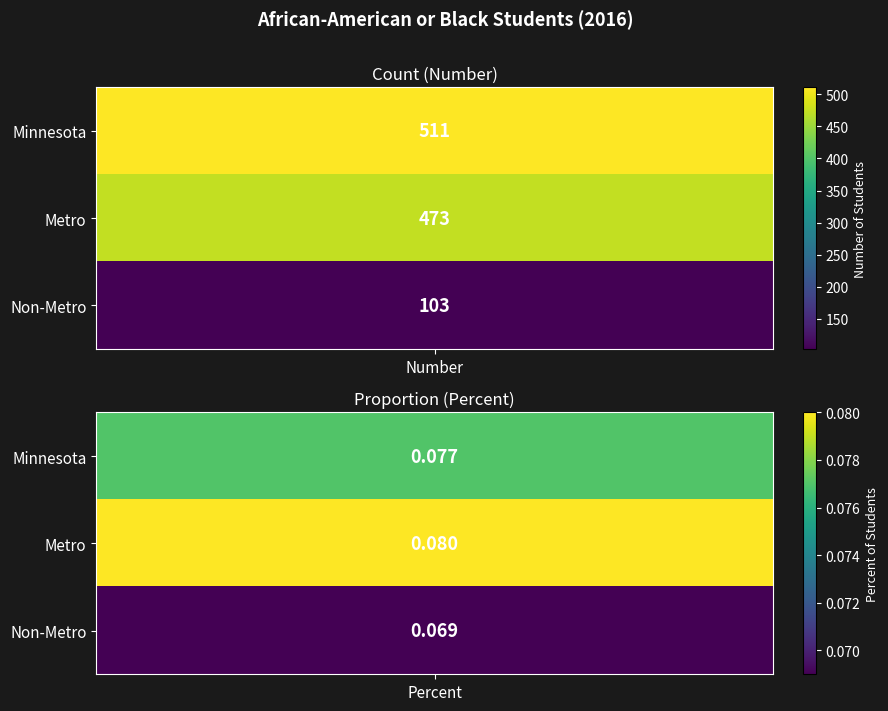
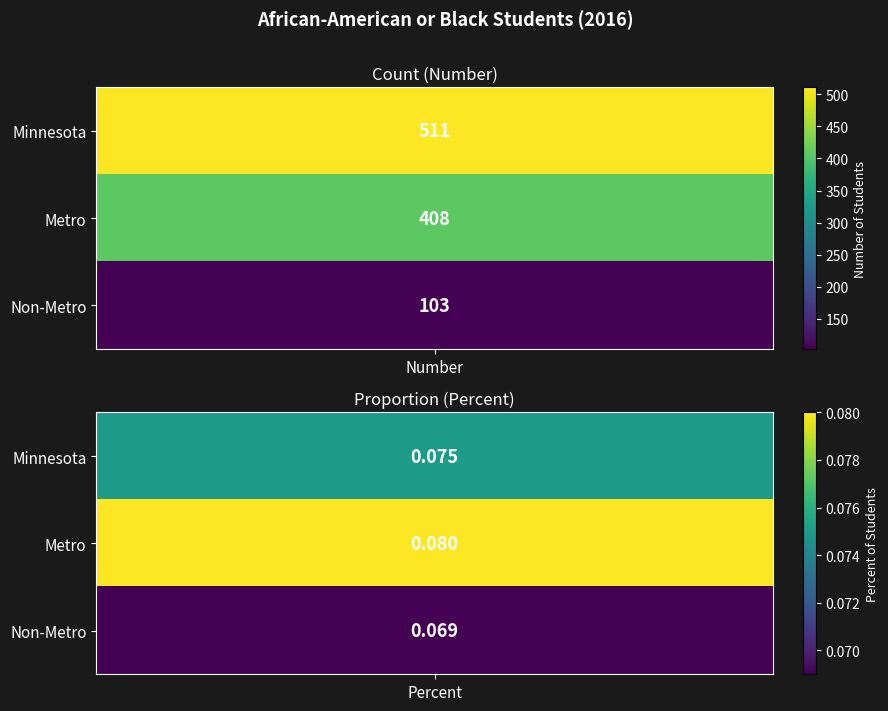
Count (Number), Metro, Number: 473 -> 408
Proportion (Percent), Minnesota, Percent: 0.077 -> 0.075
